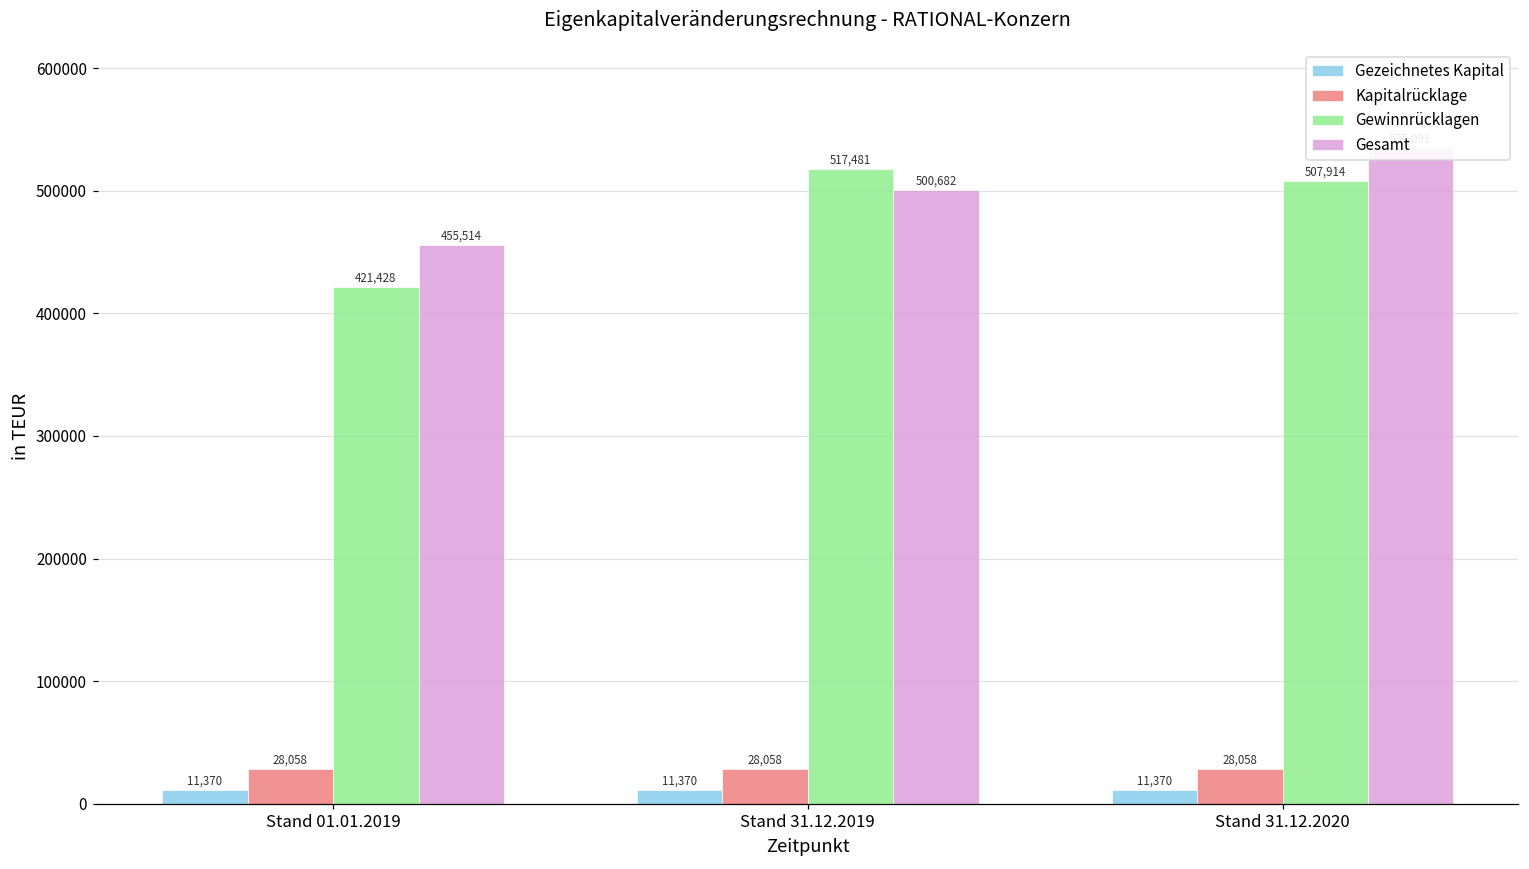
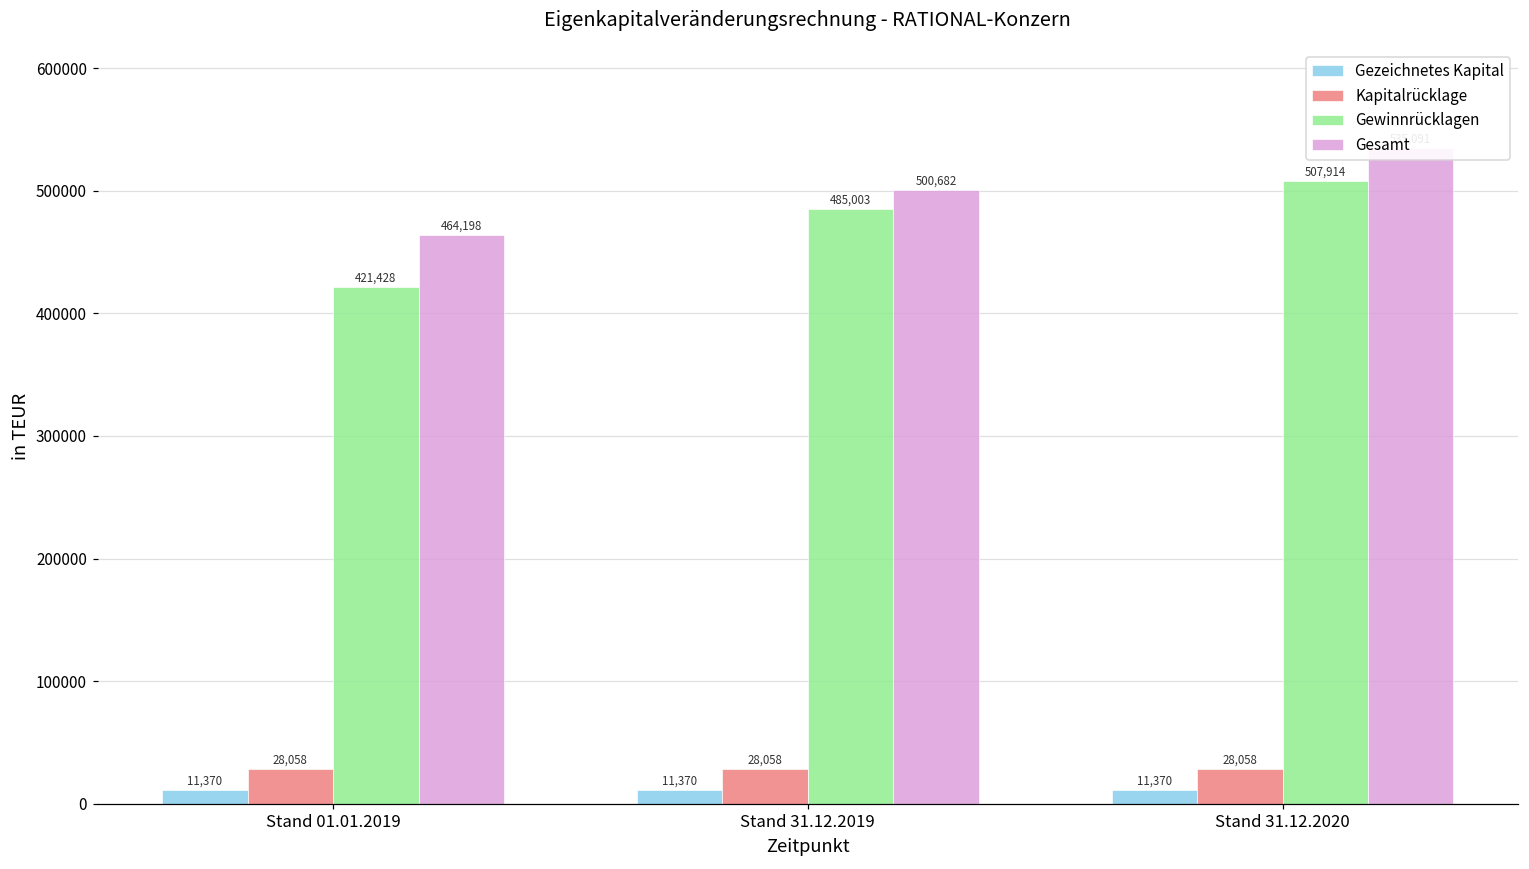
Gesamt, Stand 01.01.2019: 455,514 -> 464,198
Gewinnrücklagen, Stand 31.12.2019: 517,481 -> 485,003
